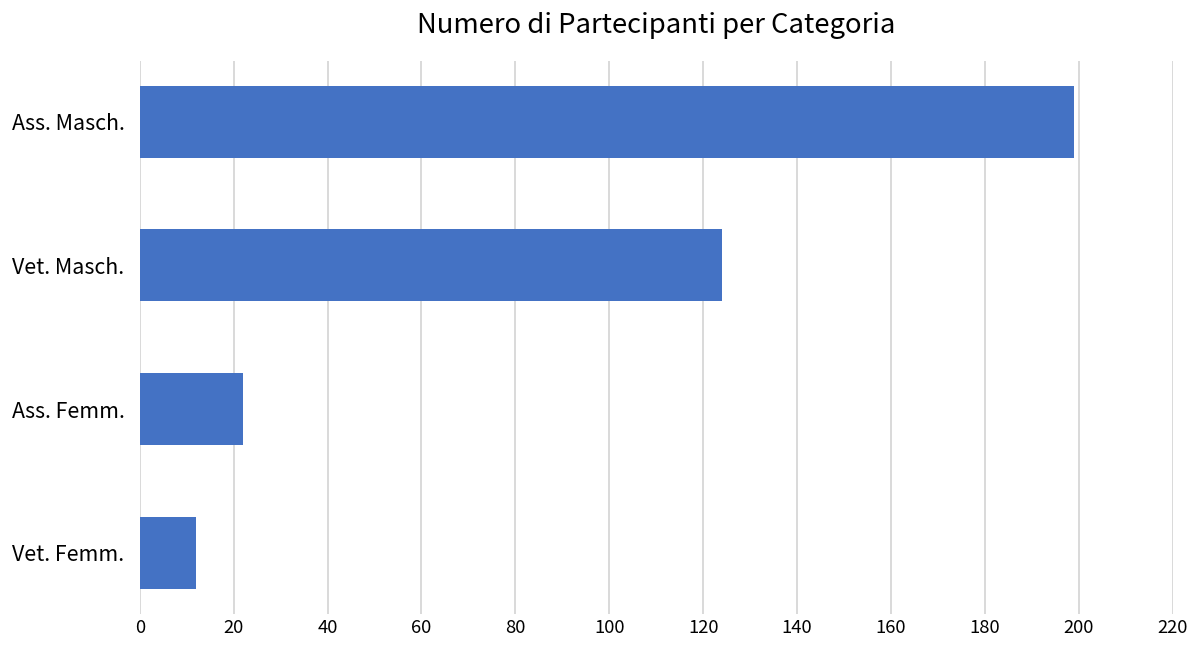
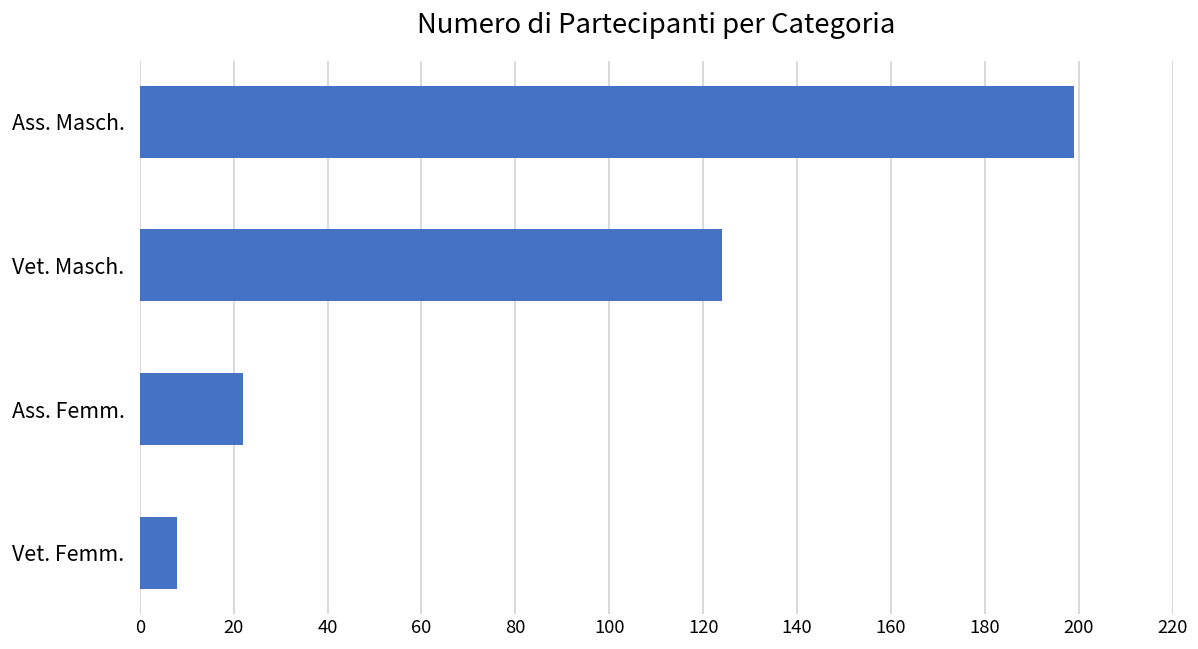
Vet. Femm.: 12 -> 8
